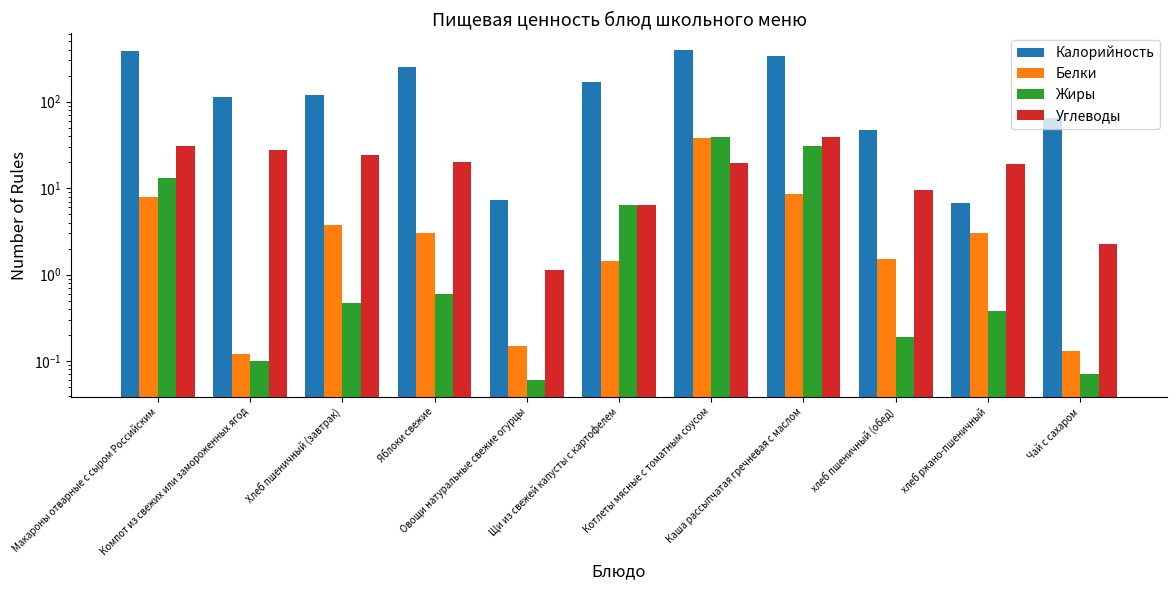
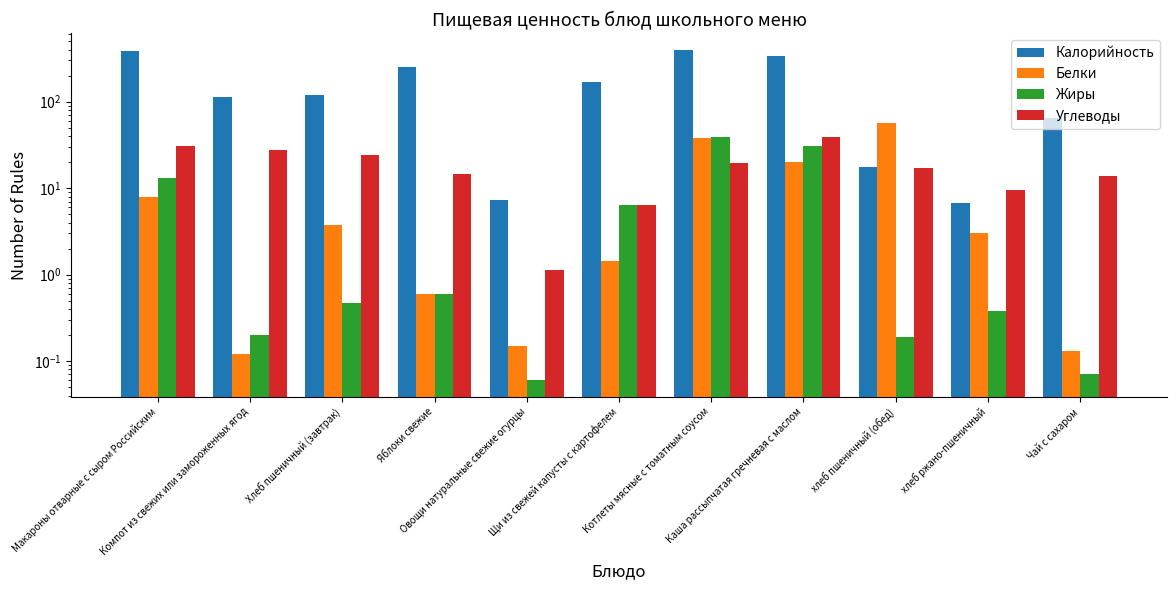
Жиры, Компот из свежих или замороженных ягод: 0.1 -> 0.2
Белки, Яблоки свежие: 3.0 -> 0.6
Углеводы, Яблоки свежие: 20 -> 15
Белки, Каша рассыпчатая гречневая с маслом: 9 -> 20
Калорийность, хлеб пшеничный (обед): 50 -> 18
Белки, хлеб пшеничный (обед): 1.5 -> 60
Углеводы, хлеб пшеничный (обед): 10 -> 17
Углеводы, хлеб ржано-пшеничный: 19 -> 9
Углеводы, Чай с сахаром: 2.3 -> 14
